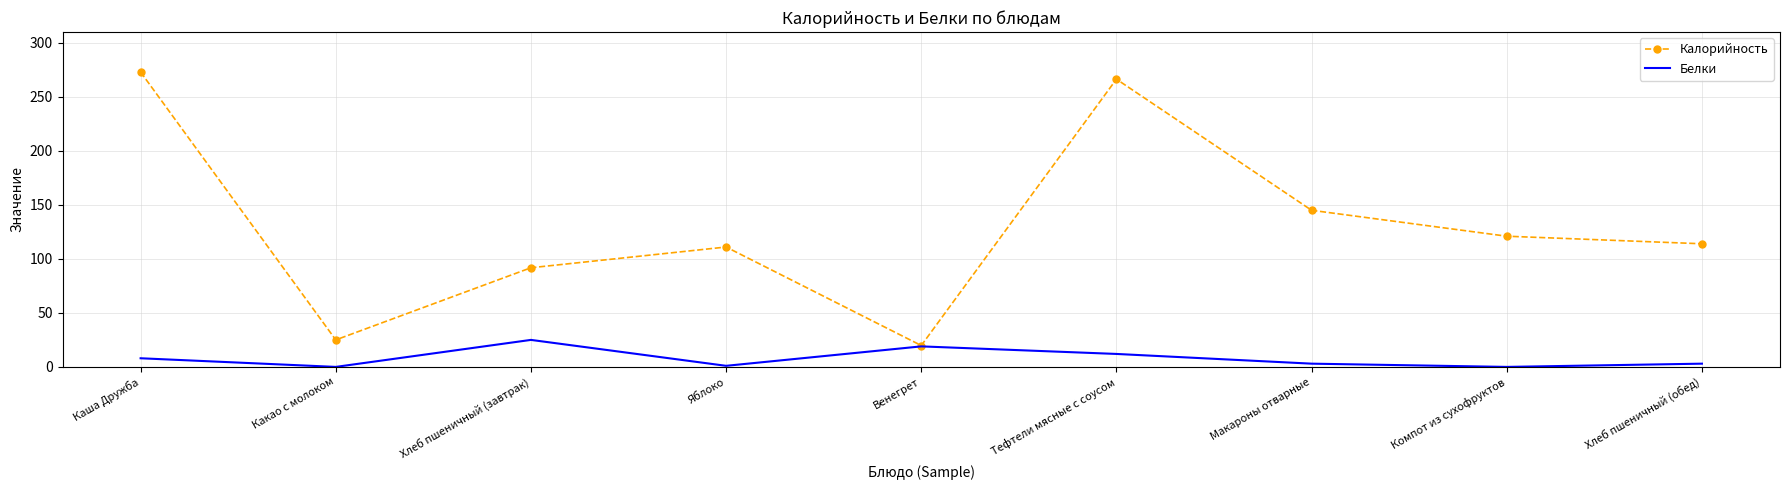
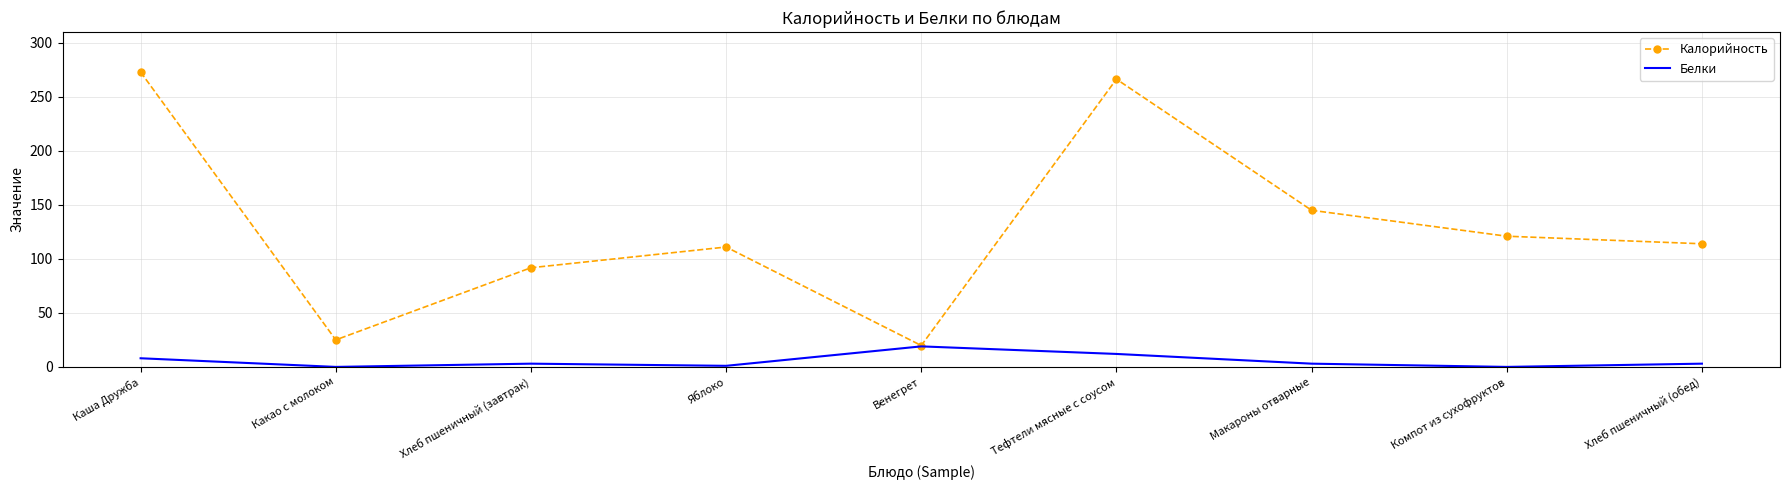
Белки, Хлеб пшеничный (завтрак): 25 -> 3
